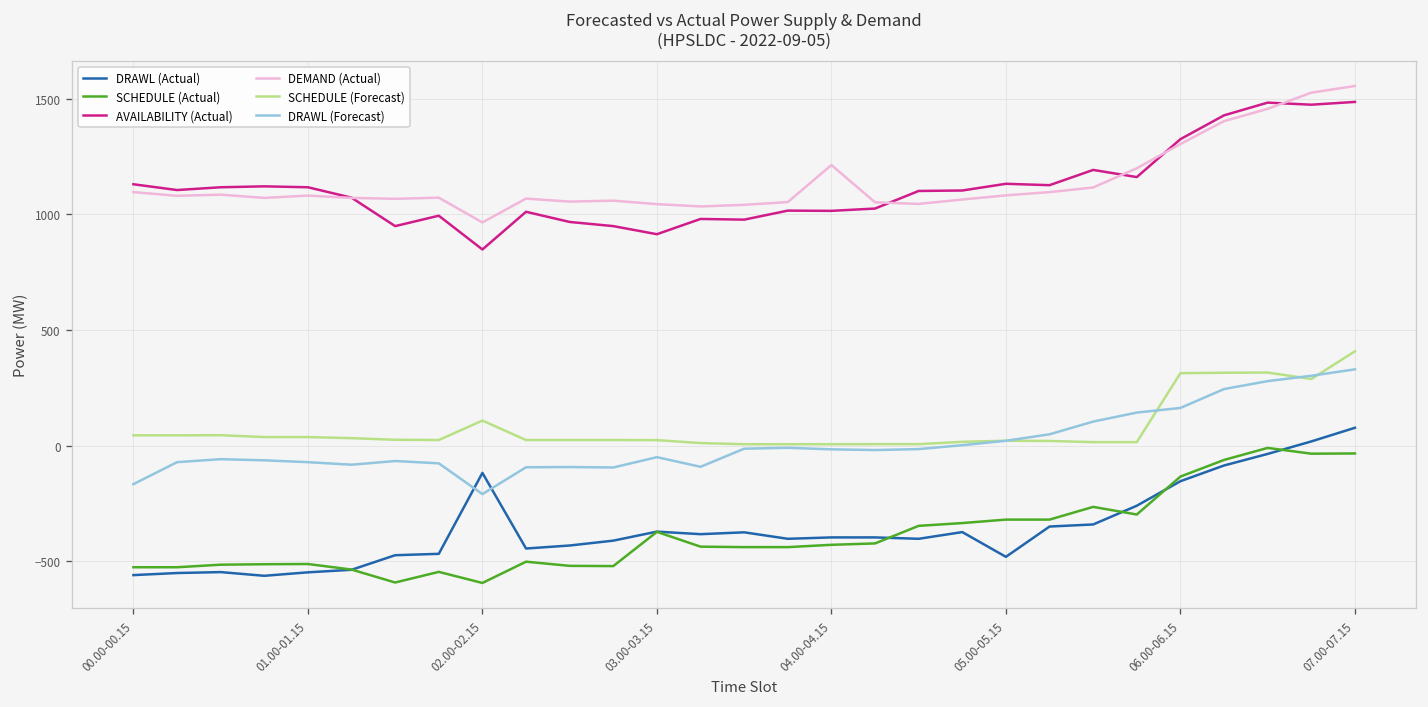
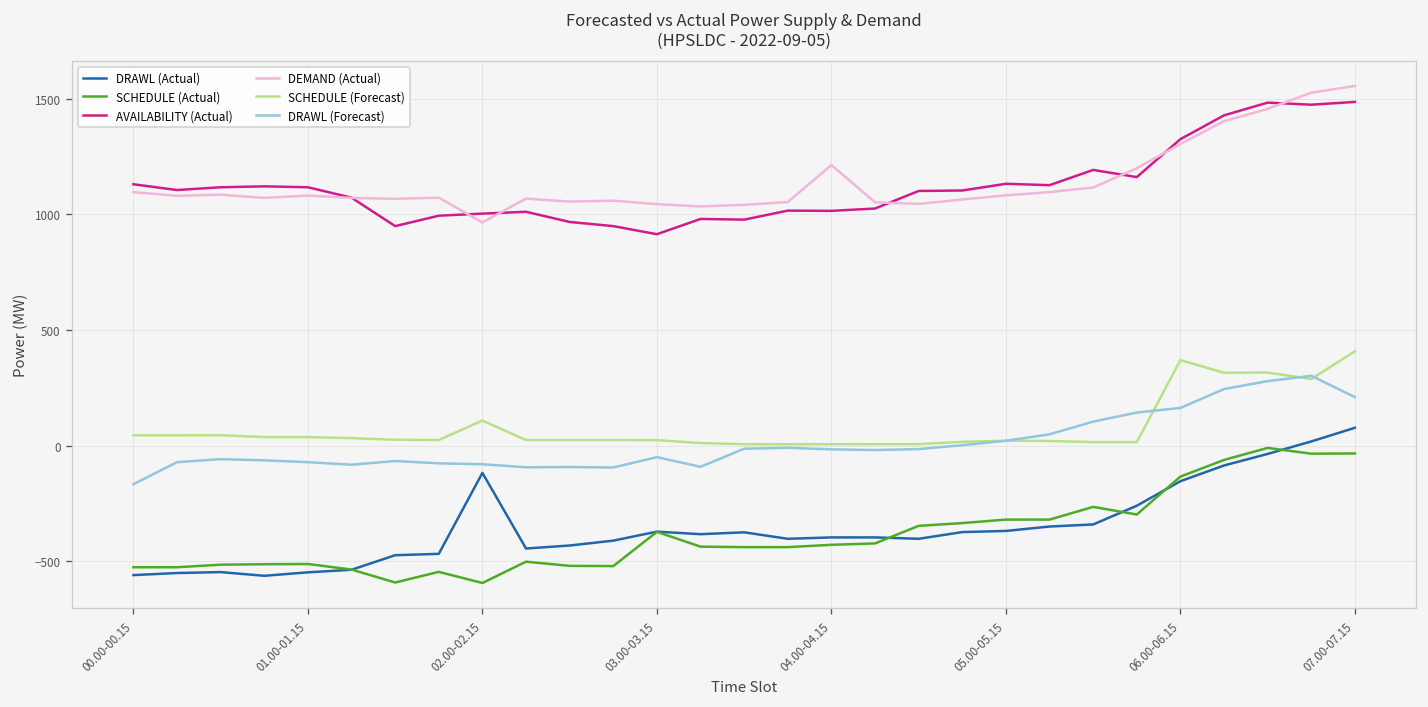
AVAILABILITY (Actual), 02.00-02.15: 850 -> 1000
DRAWL (Forecast), 02.00-02.15: -210 -> -80
DRAWL (Actual), 05.00-05.15: -480 -> -370
SCHEDULE (Forecast), 06.00-06.15: 310 -> 370
DRAWL (Forecast), 07.00-07.15: 330 -> 210
